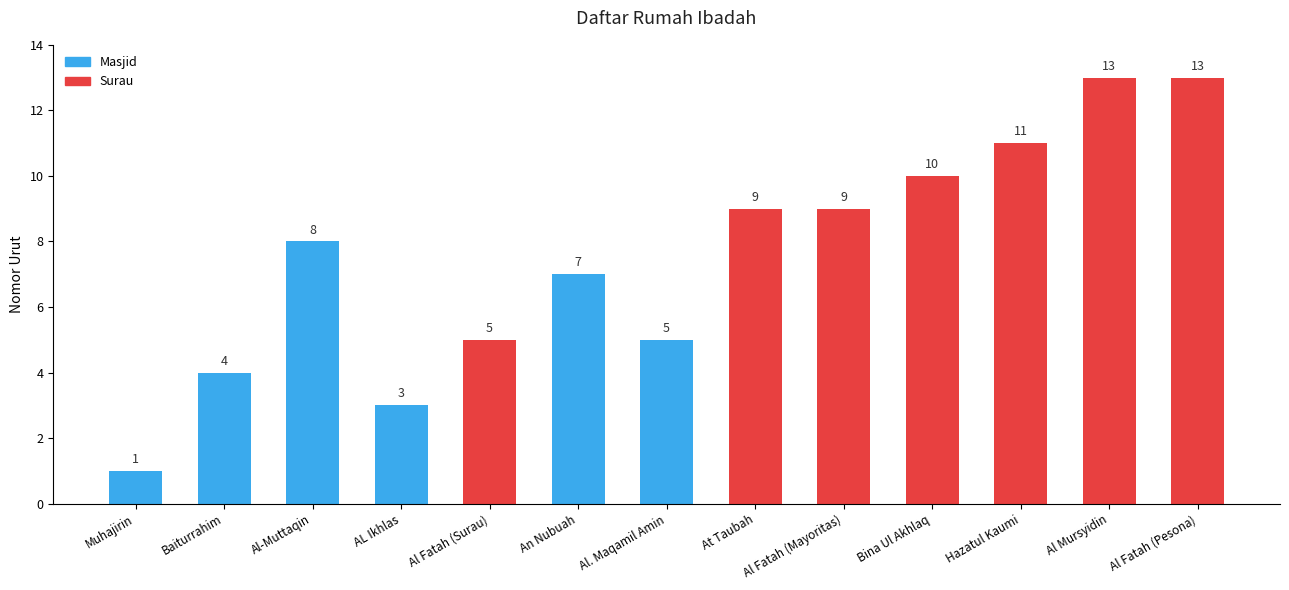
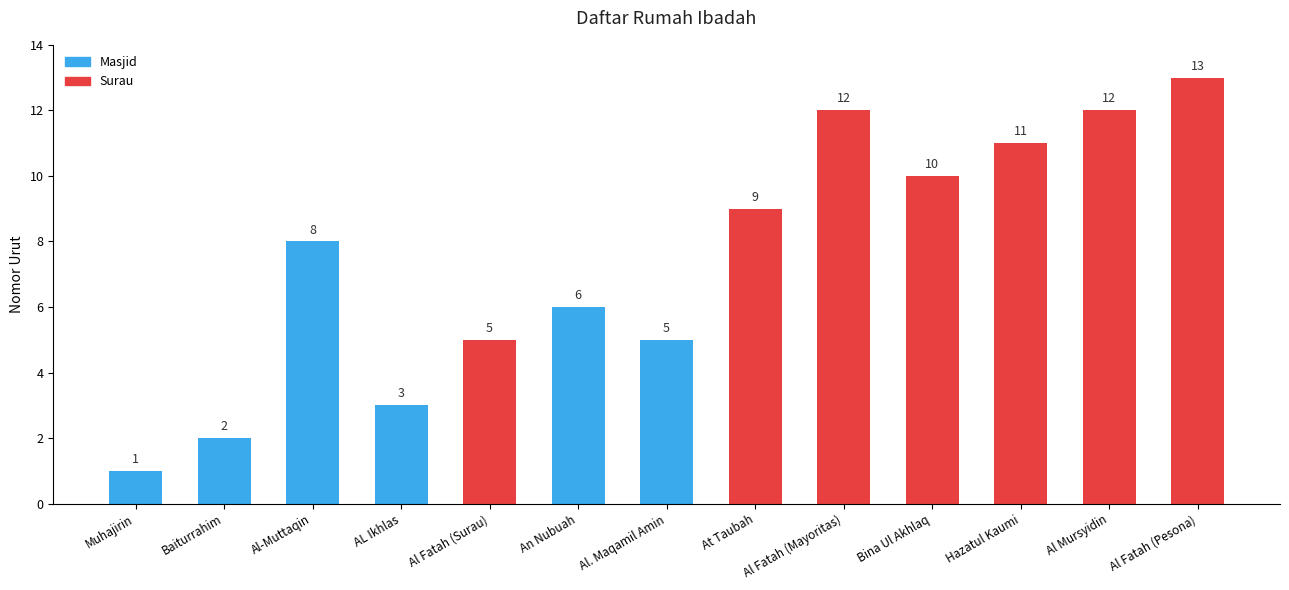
Baiturrahim: 4 -> 2
An Nubuah: 7 -> 6
Al Fatah (Mayoritas): 9 -> 12
Al Mursyidin: 13 -> 12
